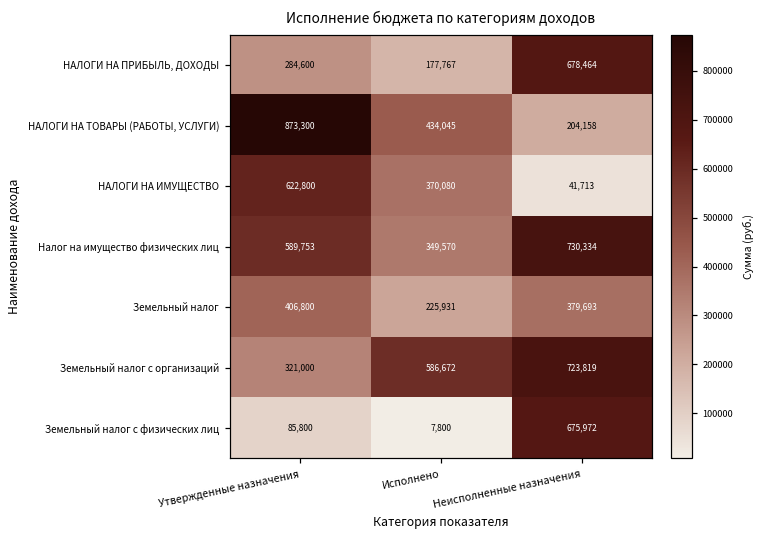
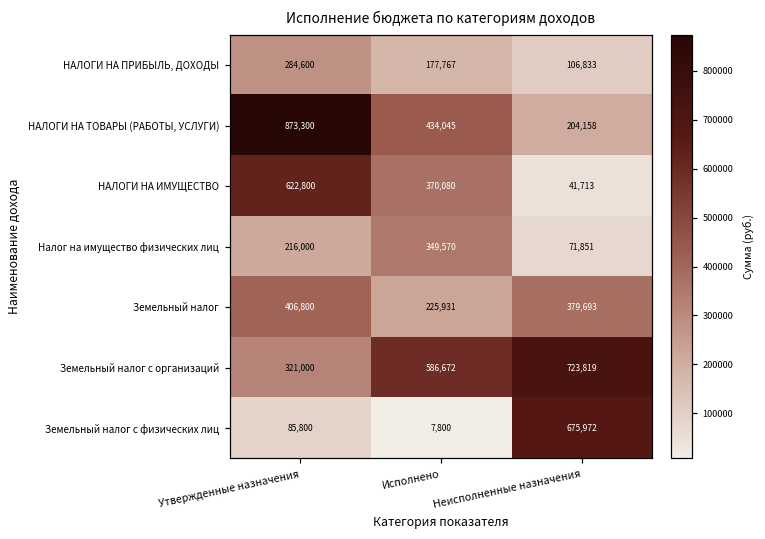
НАЛОГИ НА ПРИБЫЛЬ, ДОХОДЫ, Неисполненные назначения: 678,464 -> 106,833
Налог на имущество физических лиц, Утвержденные назначения: 589,753 -> 216,000
Налог на имущество физических лиц, Неисполненные назначения: 730,334 -> 71,851
